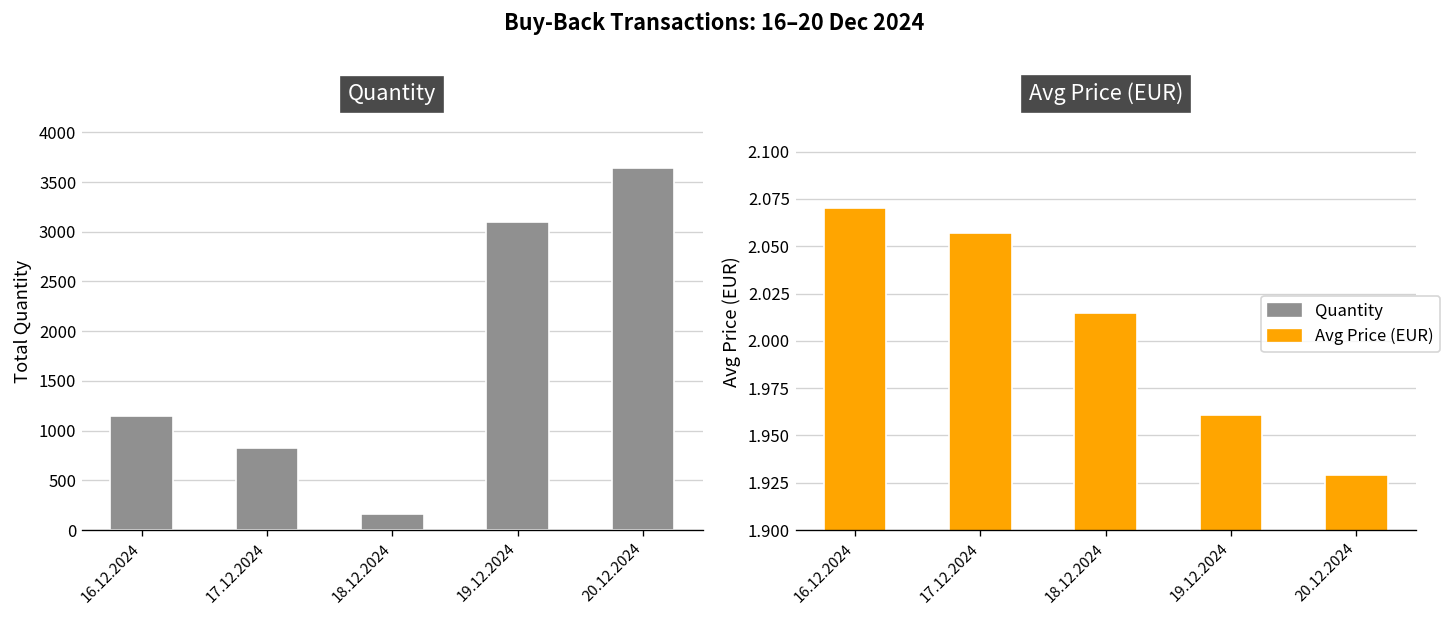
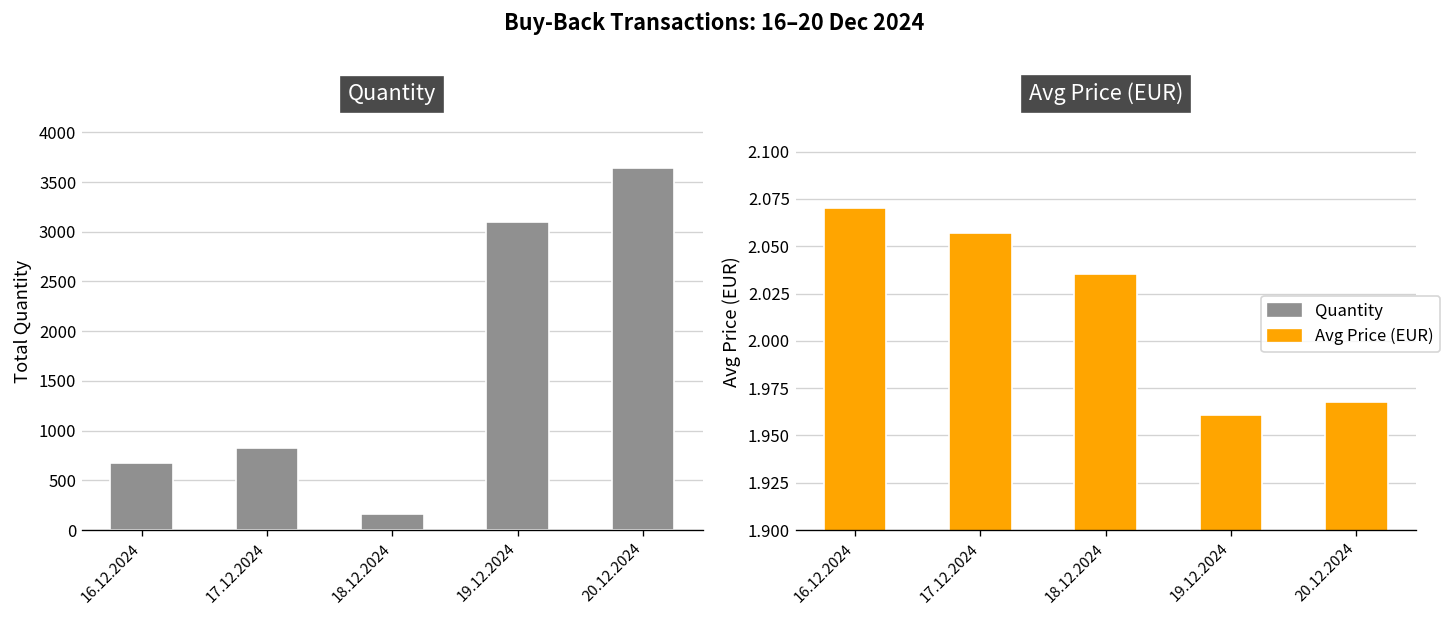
Quantity, 16.12.2024: 1100 -> 700
Avg Price (EUR), 18.12.2024: 2.015 -> 2.035
Avg Price (EUR), 20.12.2024: 1.929 -> 1.968
